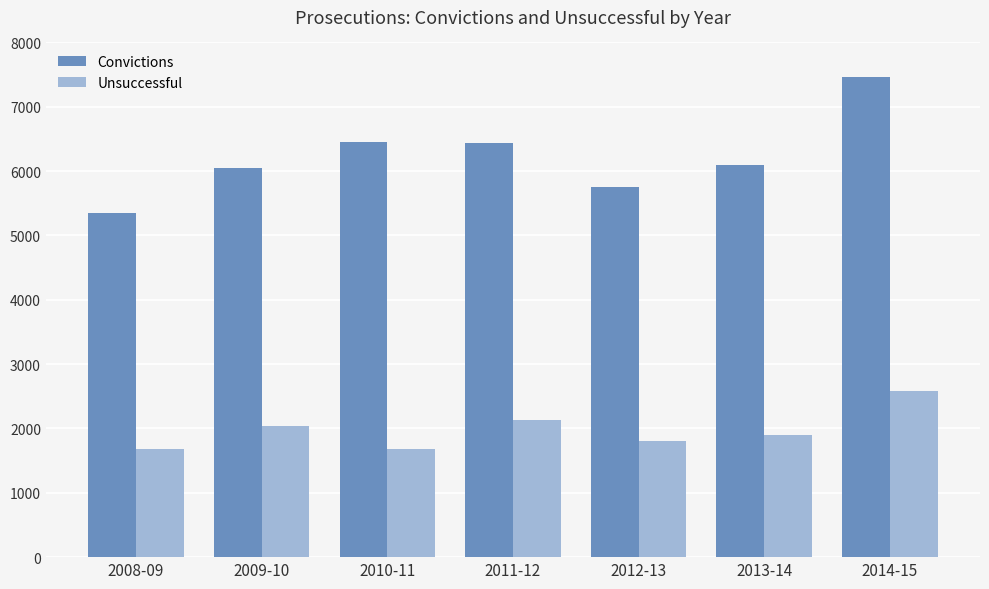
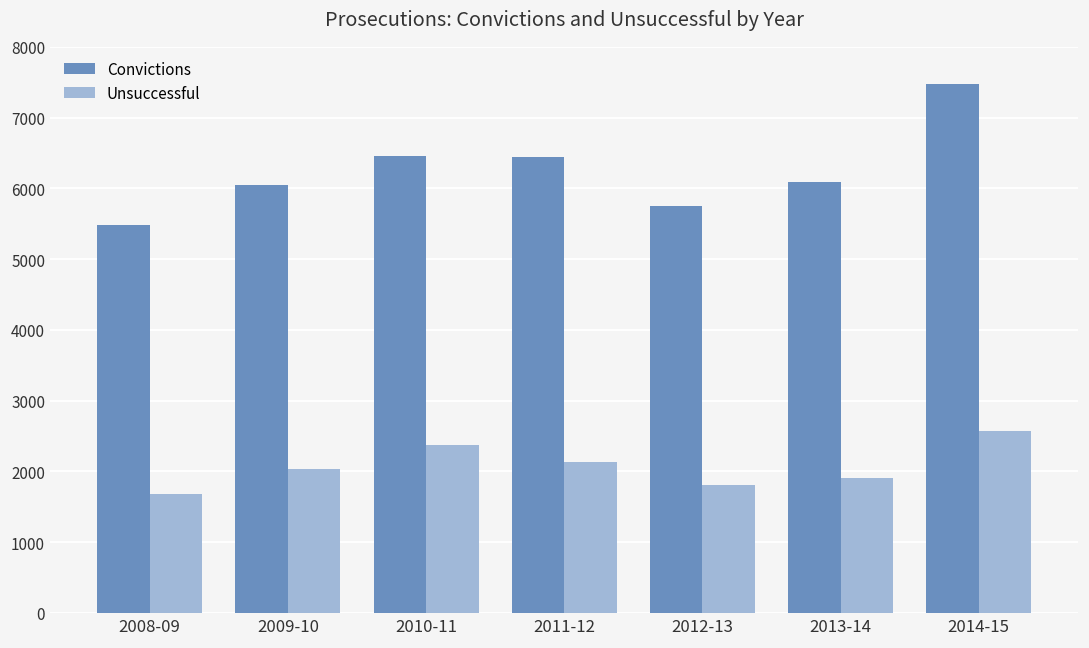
Convictions, 2008-09: 5400 -> 5500
Unsuccessful, 2010-11: 1700 -> 2400
